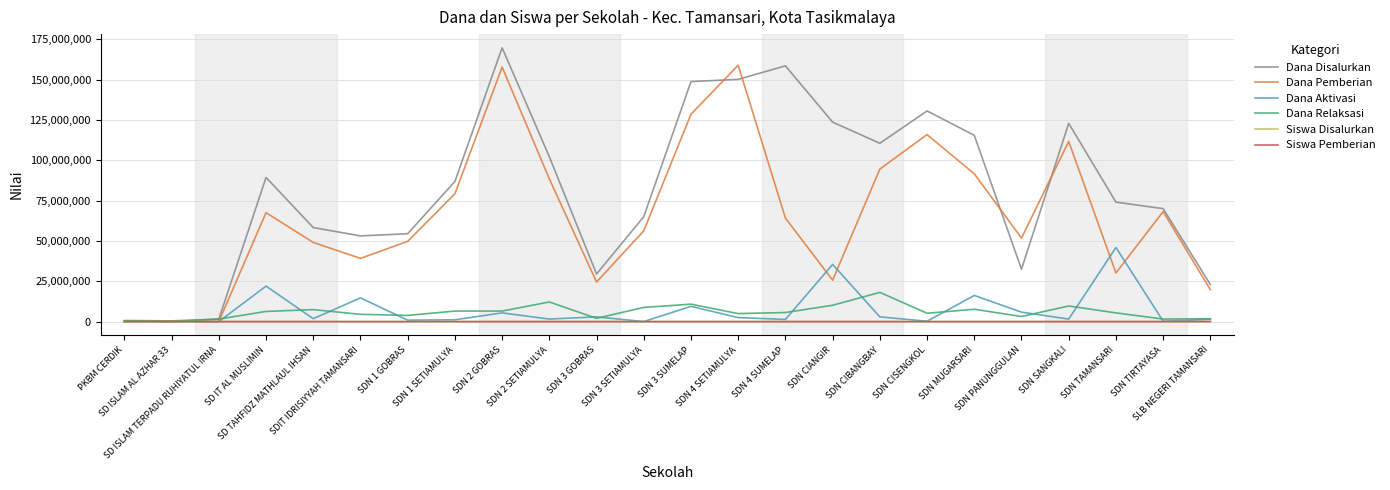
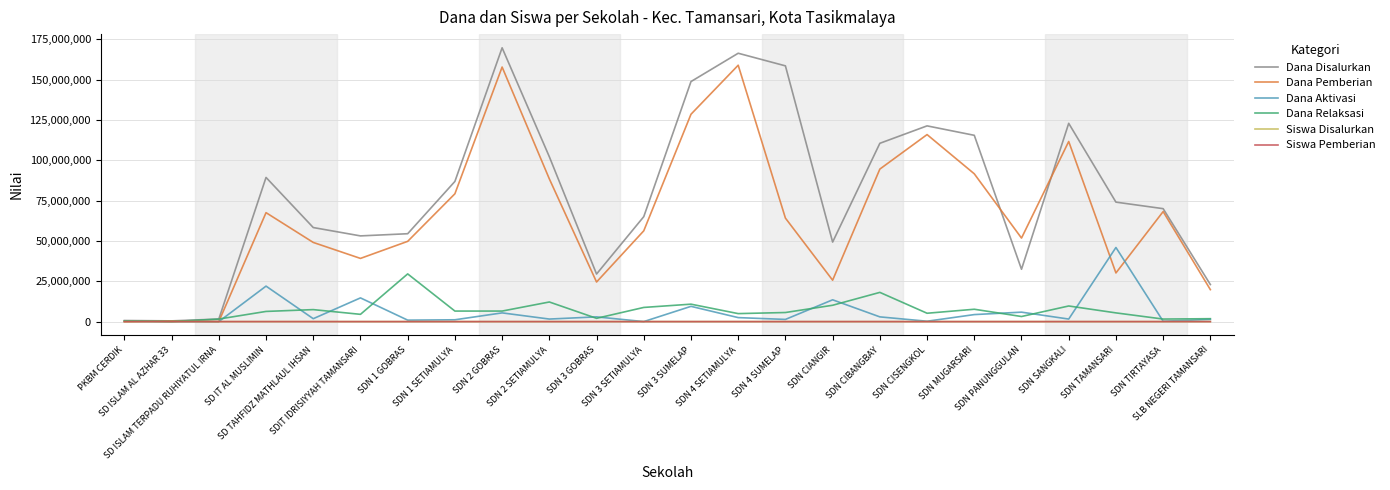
Dana Relaksasi, SDN 1 GOBRAS: 4,000,000 -> 30,000,000
Dana Disalurkan, SDN 4 SETIAMULYA: 150,000,000 -> 166,000,000
Dana Disalurkan, SDN CIANGIR: 124,000,000 -> 49,000,000
Dana Aktivasi, SDN CIANGIR: 35,000,000 -> 14,000,000
Dana Disalurkan, SDN CISENGKOL: 131,000,000 -> 121,000,000
Dana Aktivasi, SDN MUGARSARI: 16,000,000 -> 4,000,000
